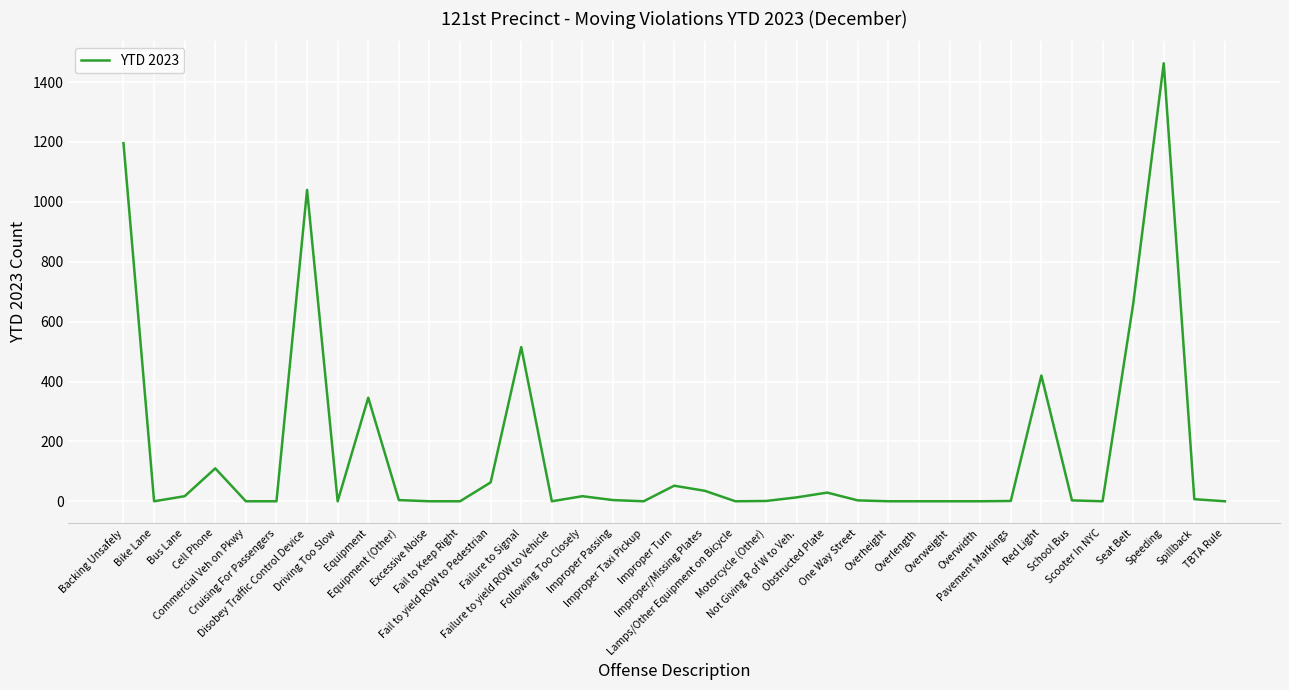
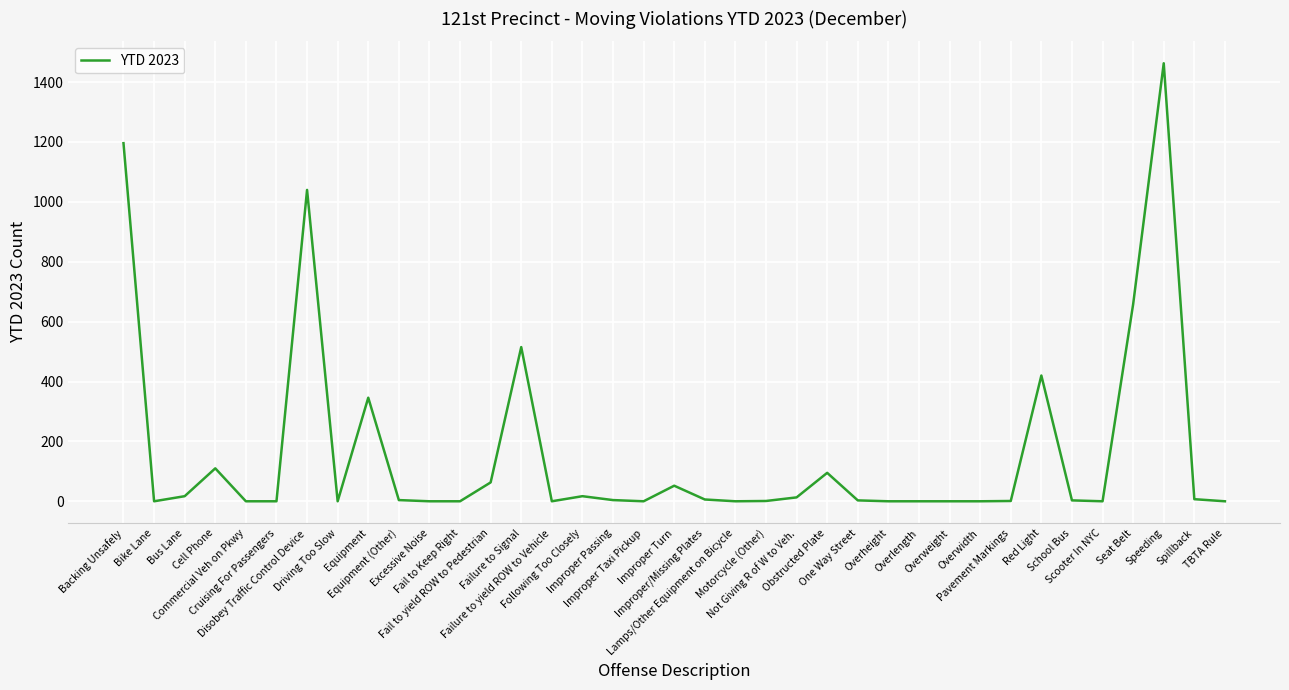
Improper/Missing Plates: 40 -> 10
Obstructed Plate: 30 -> 100
